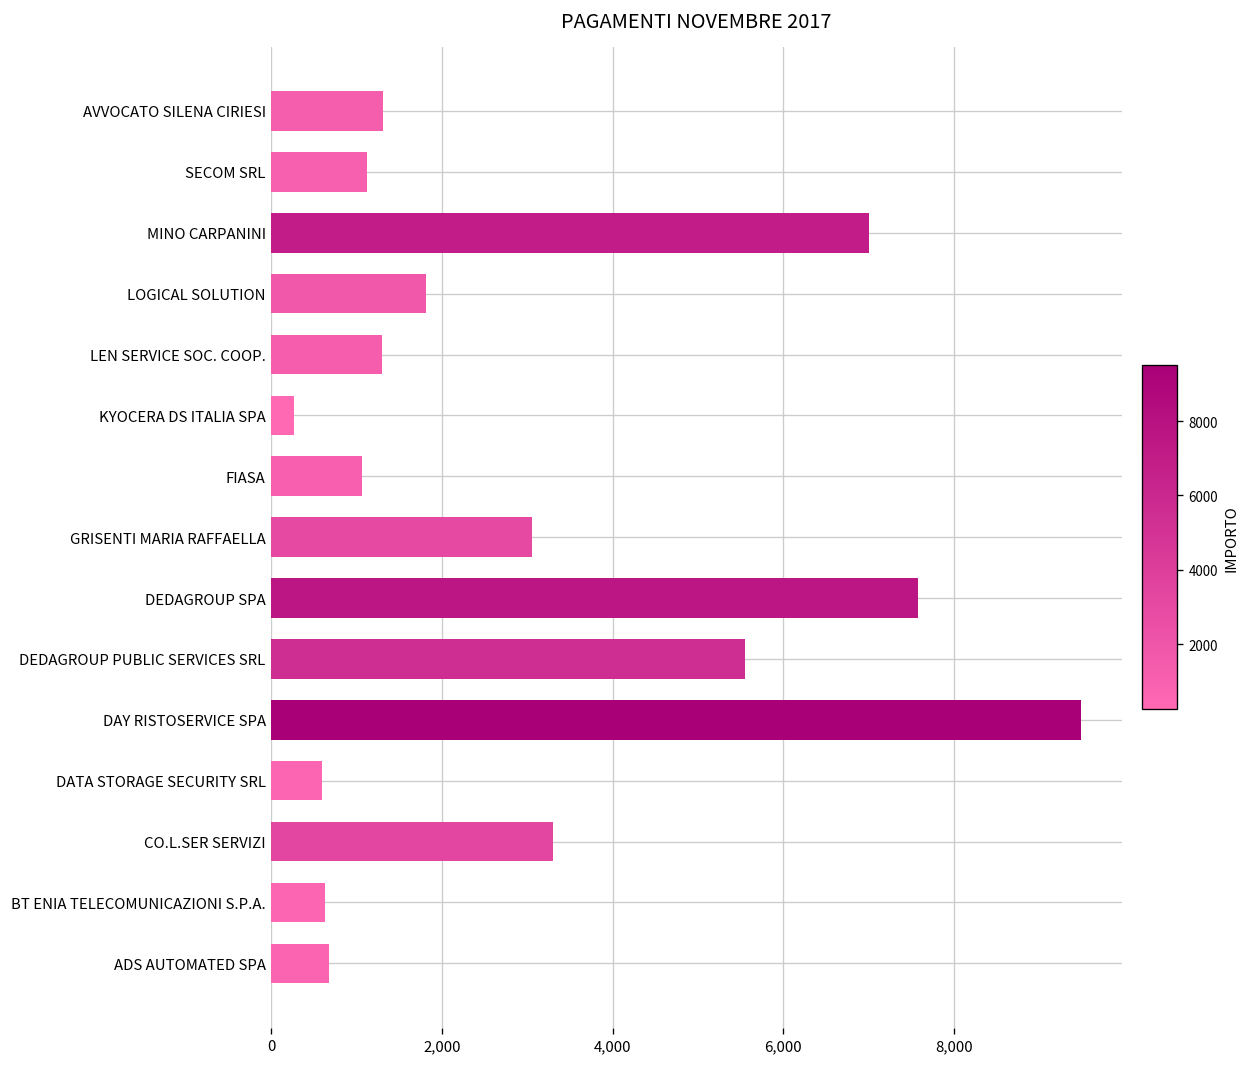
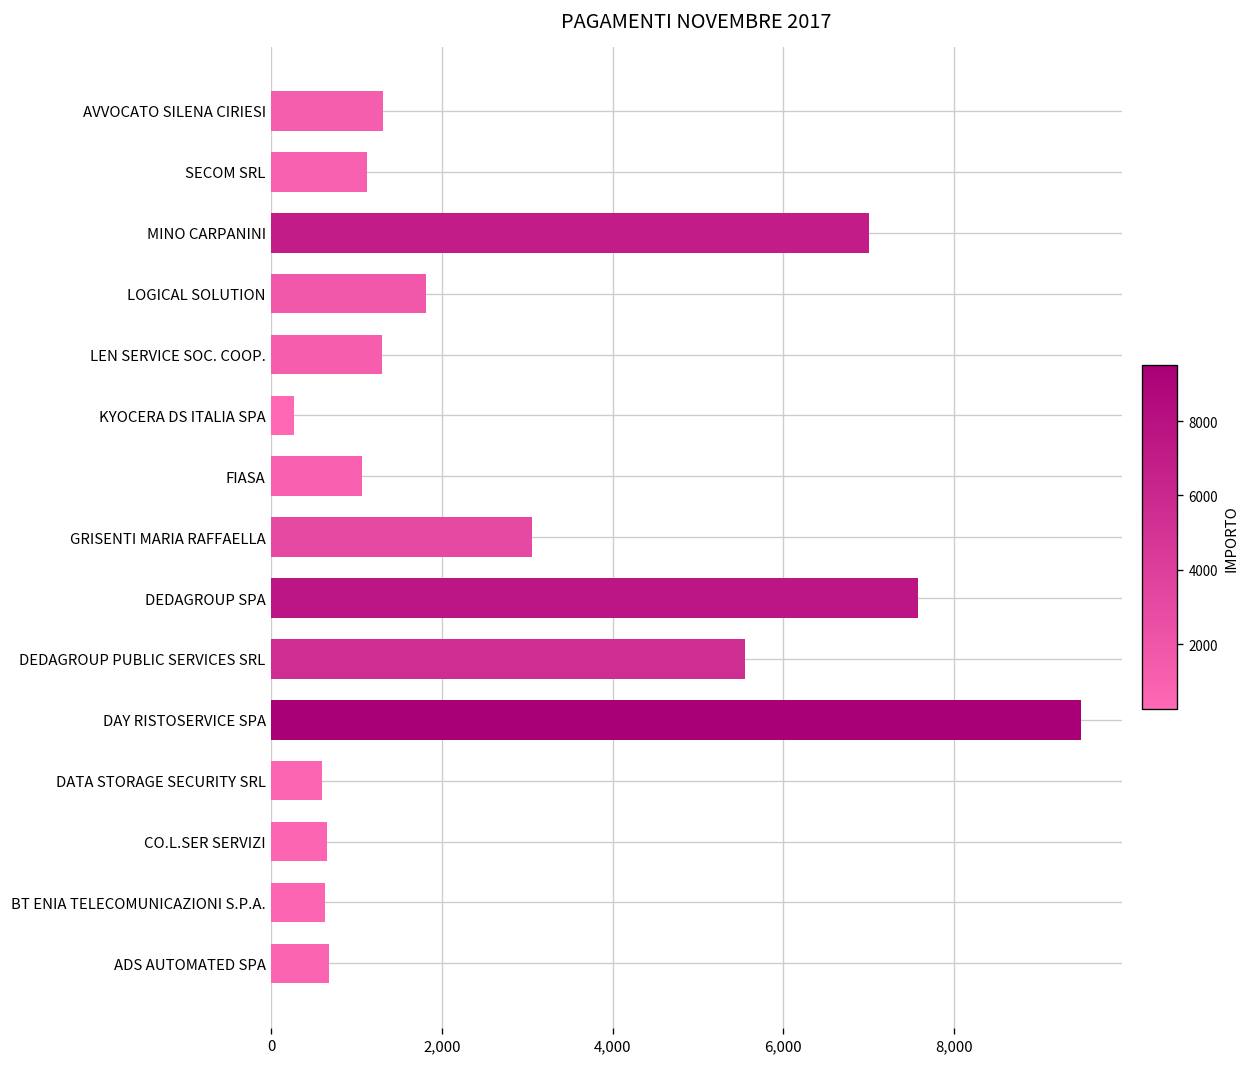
CO.L.SER SERVIZI: 3,300 -> 700
